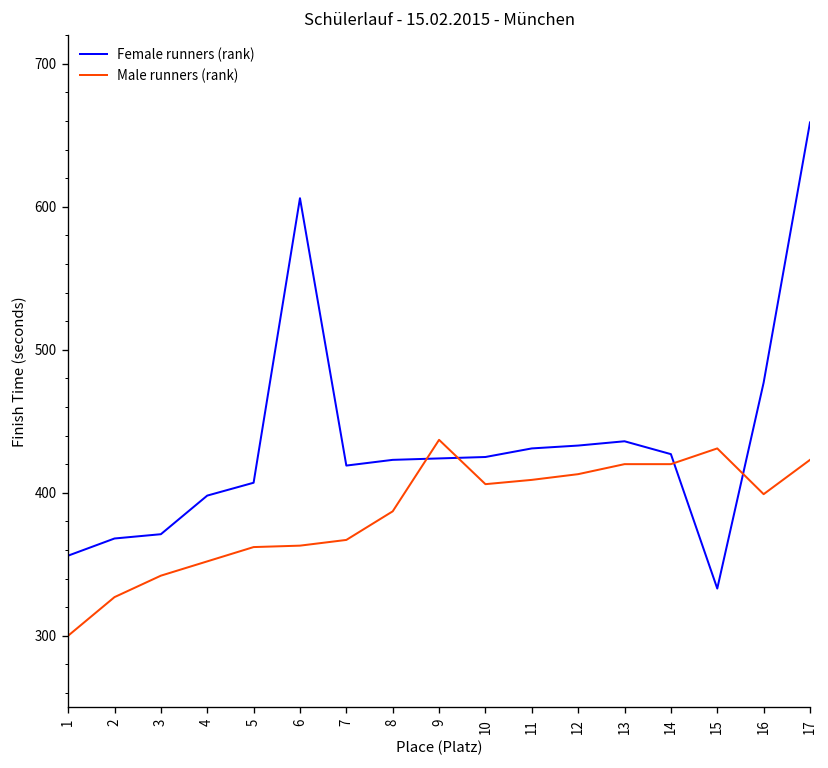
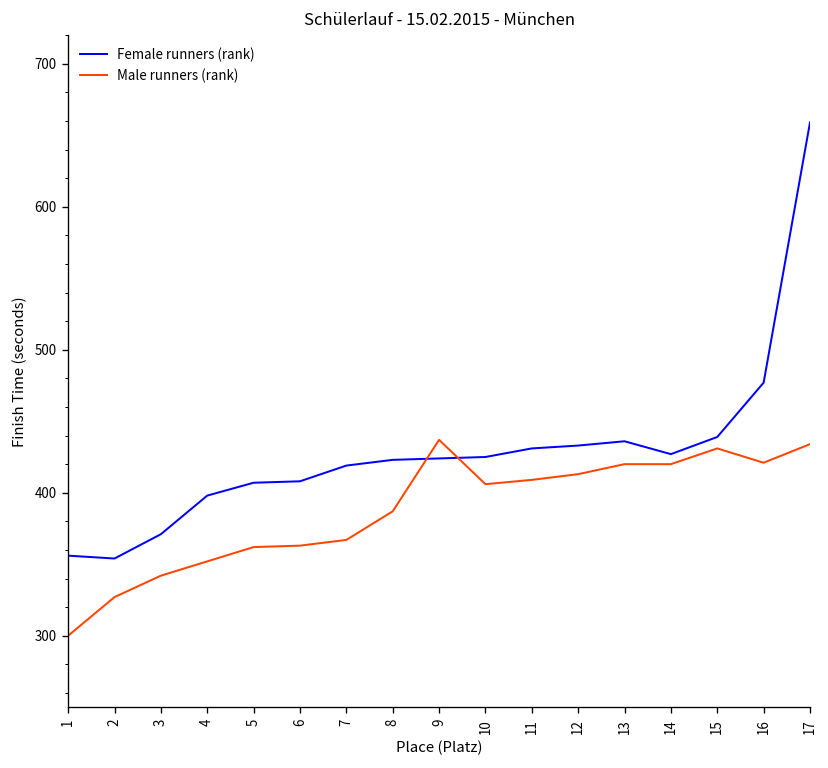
Female runners (rank), 2: 368 -> 354
Female runners (rank), 6: 606 -> 408
Female runners (rank), 15: 333 -> 439
Male runners (rank), 16: 399 -> 421
Male runners (rank), 17: 423 -> 434
